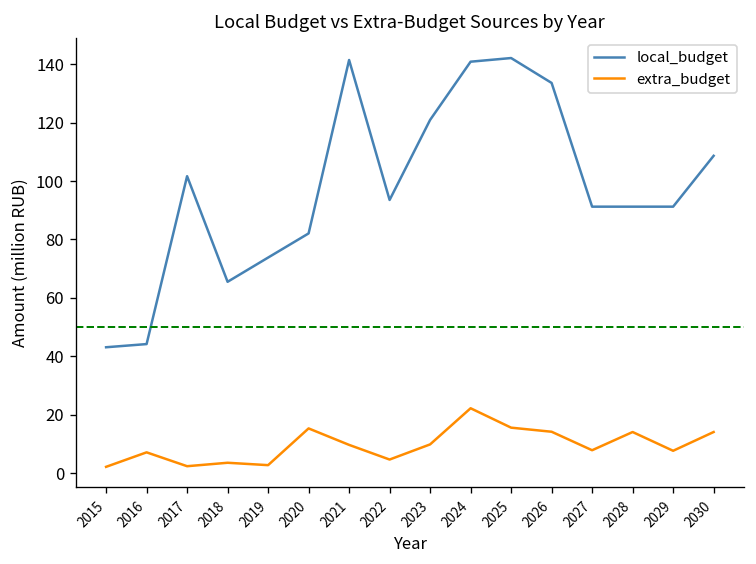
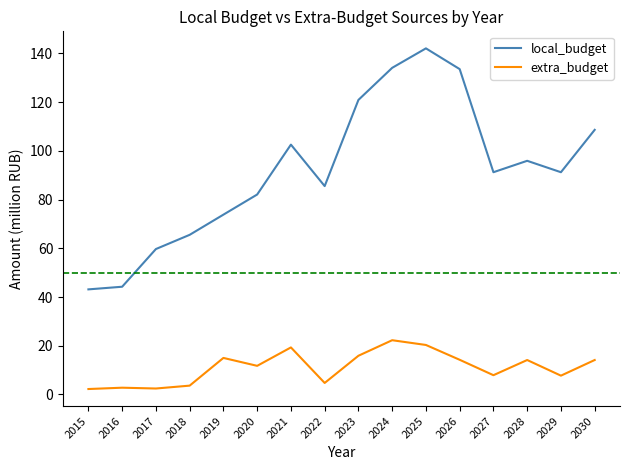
extra_budget, 2016: 7 -> 3
local_budget, 2017: 102 -> 60
extra_budget, 2019: 3 -> 15
extra_budget, 2020: 15 -> 12
local_budget, 2021: 141 -> 103
extra_budget, 2021: 10 -> 19
local_budget, 2022: 94 -> 86
extra_budget, 2023: 10 -> 16
local_budget, 2024: 141 -> 134
extra_budget, 2025: 16 -> 20
local_budget, 2028: 91 -> 96
